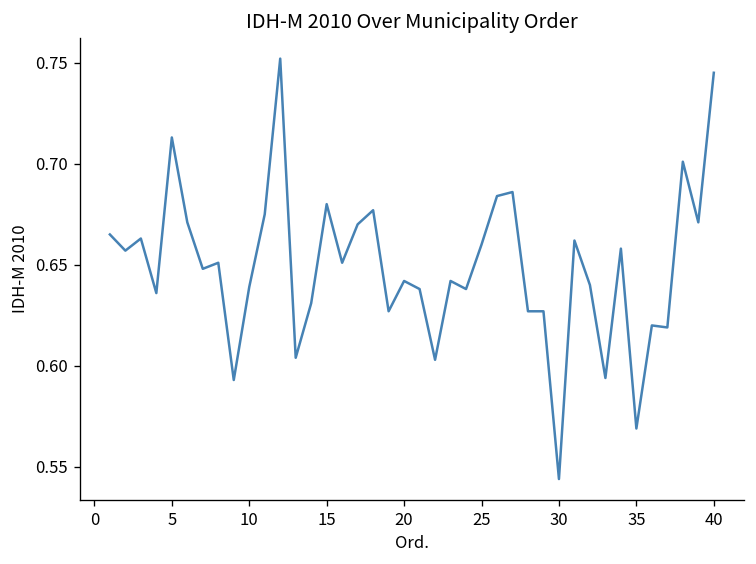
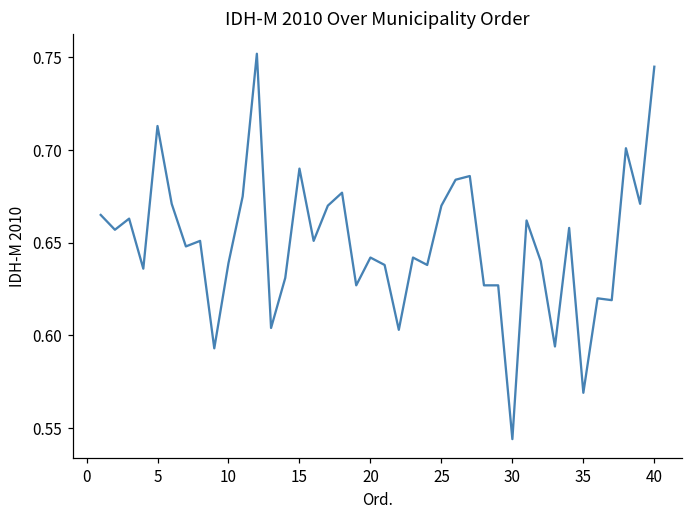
15: 0.68 -> 0.69
25: 0.66 -> 0.67
